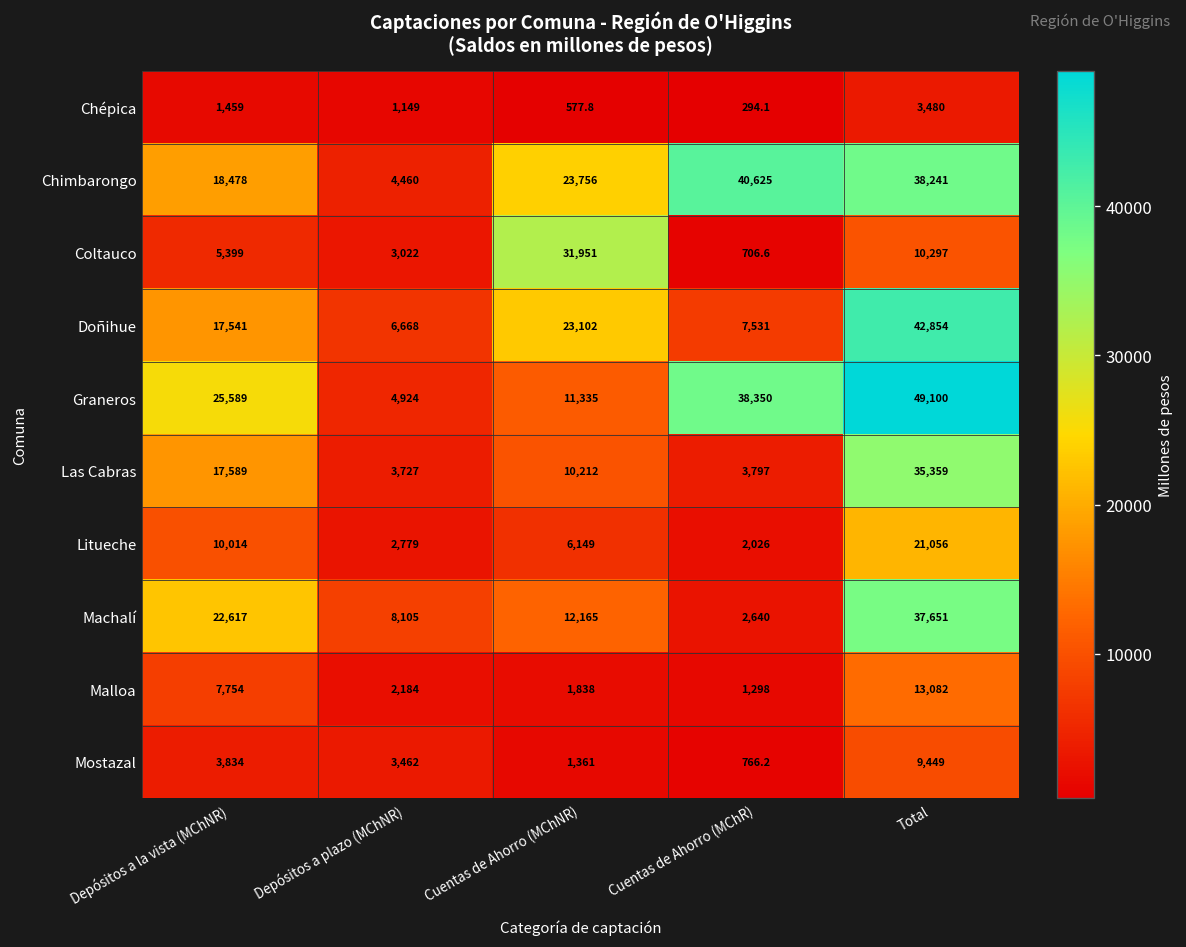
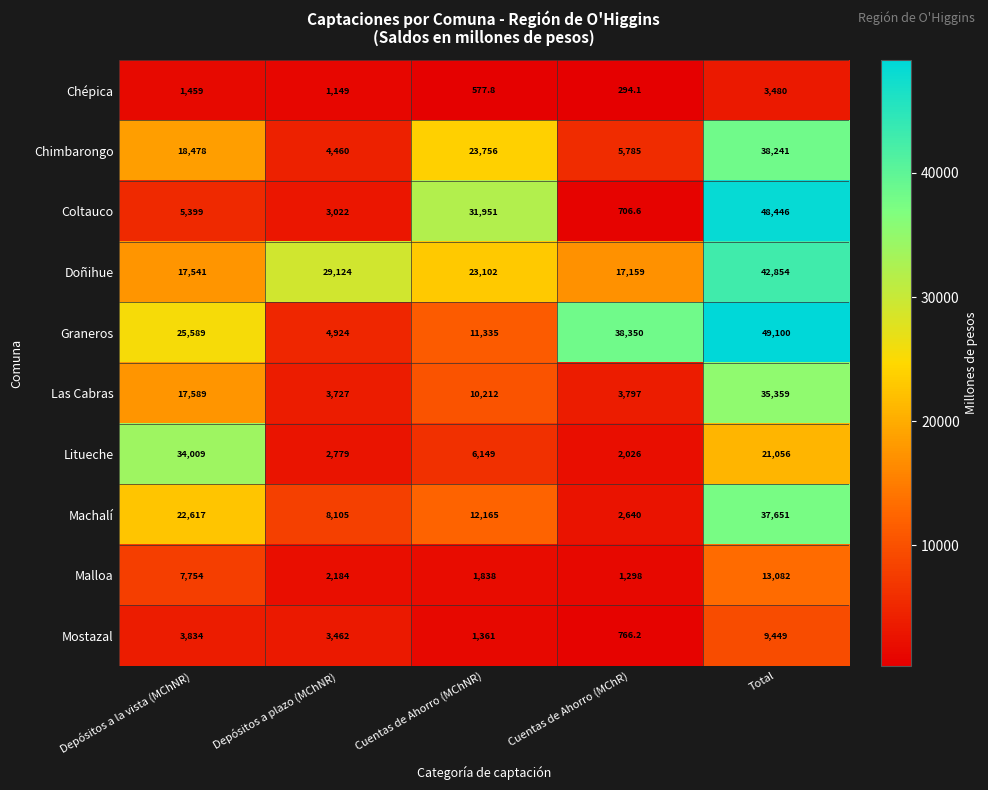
Chimbarongo, Cuentas de Ahorro (MChR): 40,625 -> 5,785
Coltauco, Total: 10,297 -> 48,446
Doñihue, Depósitos a plazo (MChNR): 6,668 -> 29,124
Doñihue, Cuentas de Ahorro (MChR): 7,531 -> 17,159
Litueche, Depósitos a la vista (MChNR): 10,014 -> 34,009
